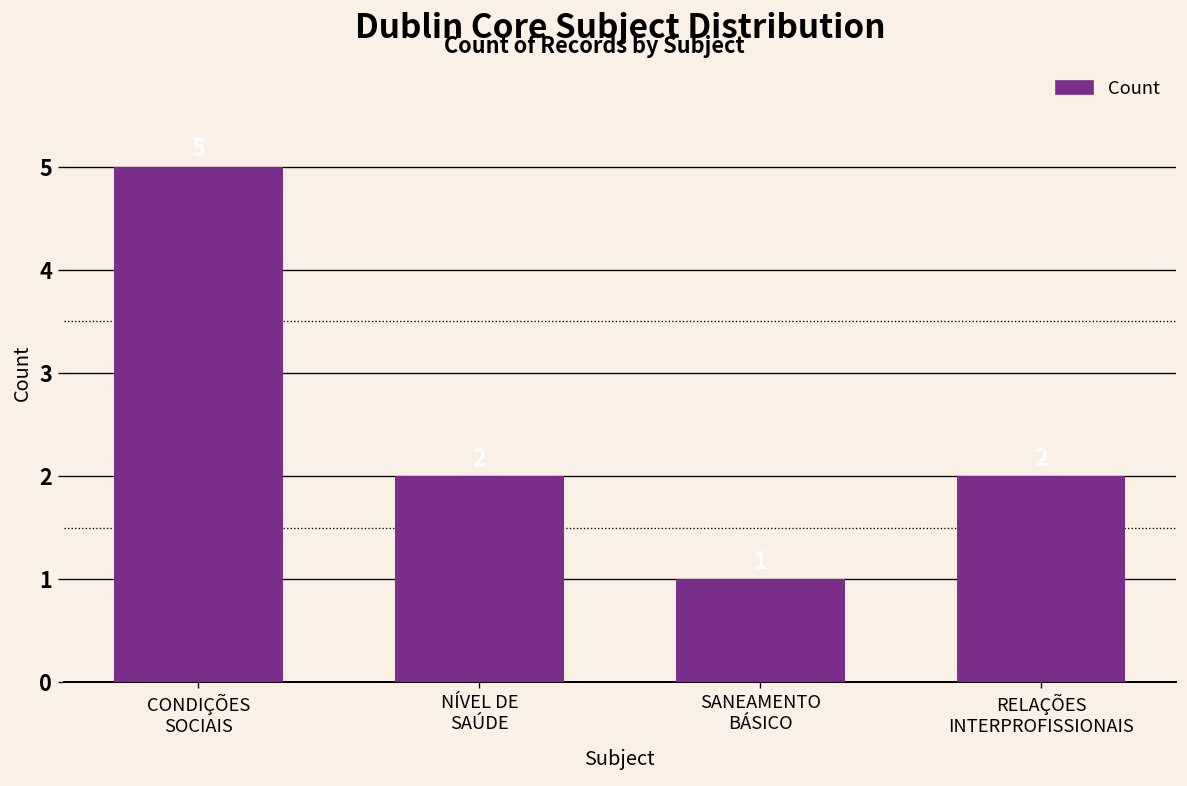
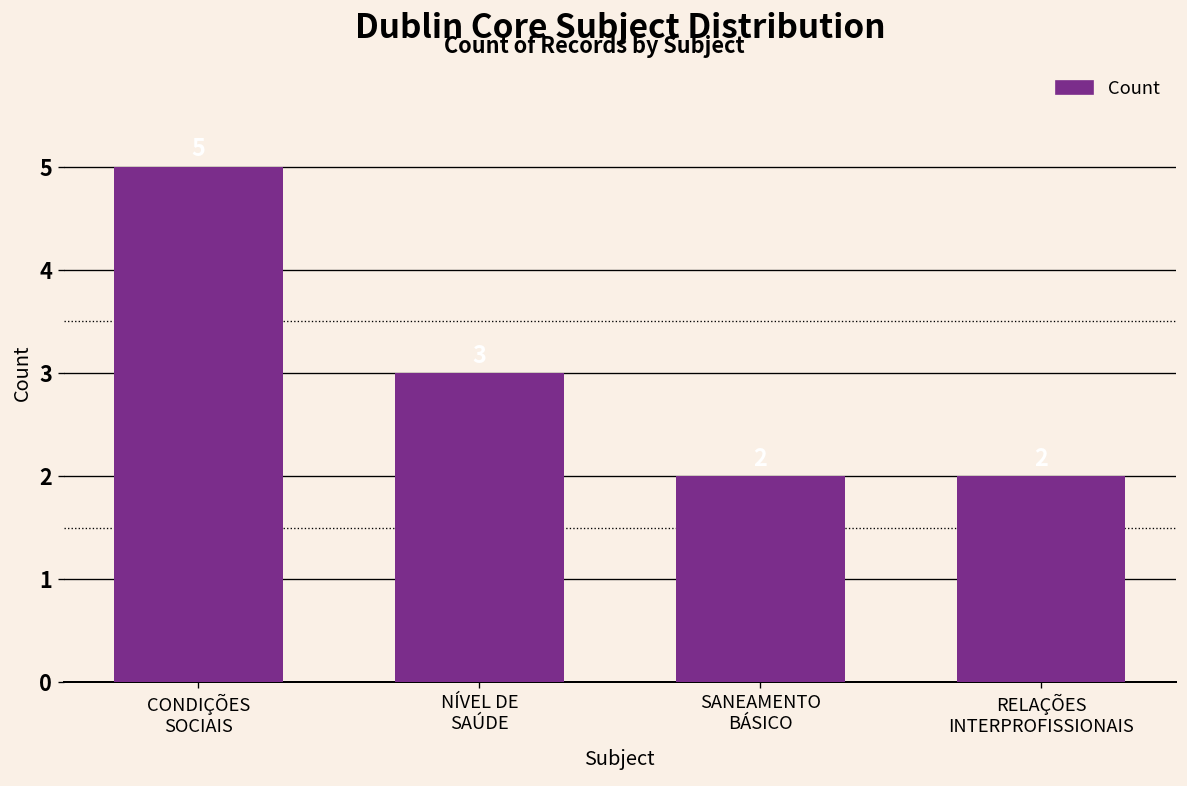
NÍVEL DE SAÚDE: 2 -> 3
SANEAMENTO BÁSICO: 1 -> 2
